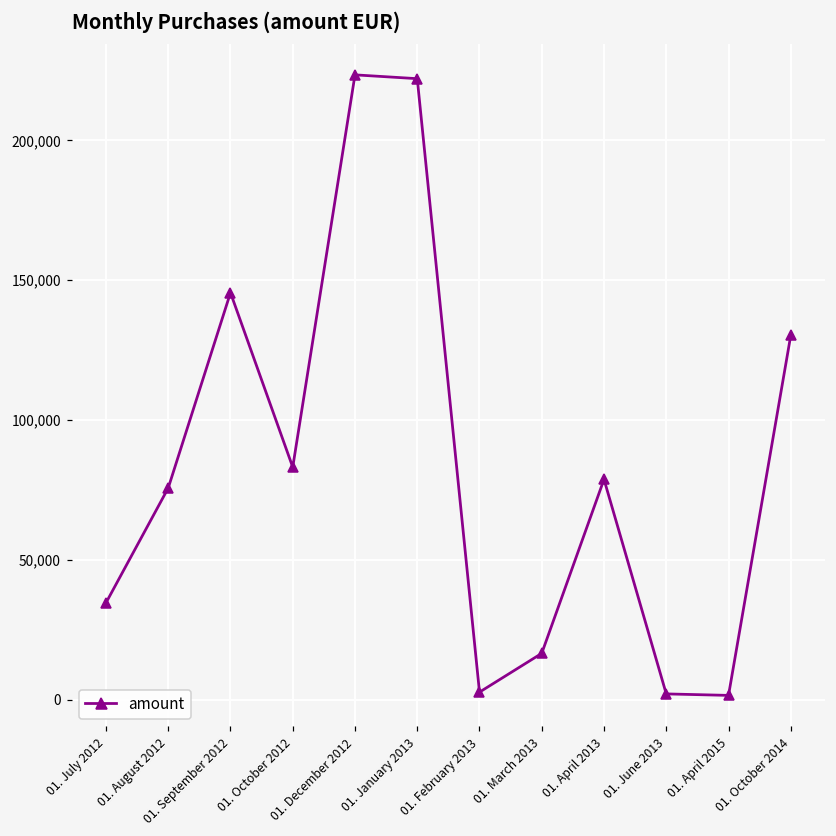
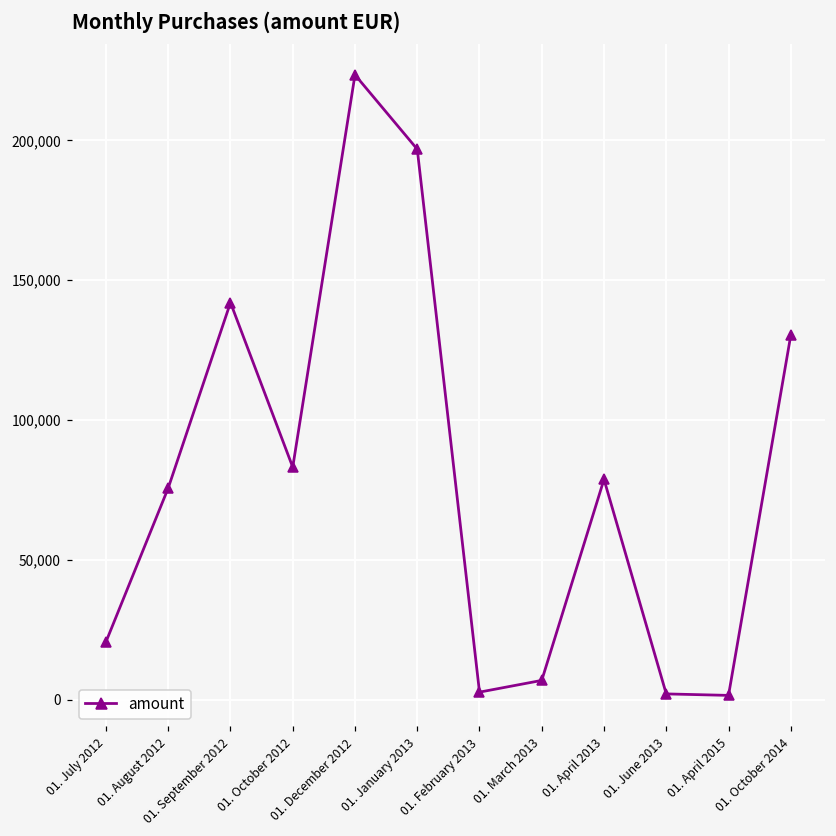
01. July 2012: 35,000 -> 21,000
01. September 2012: 146,000 -> 142,000
01. January 2013: 222,000 -> 197,000
01. March 2013: 17,000 -> 7,000
